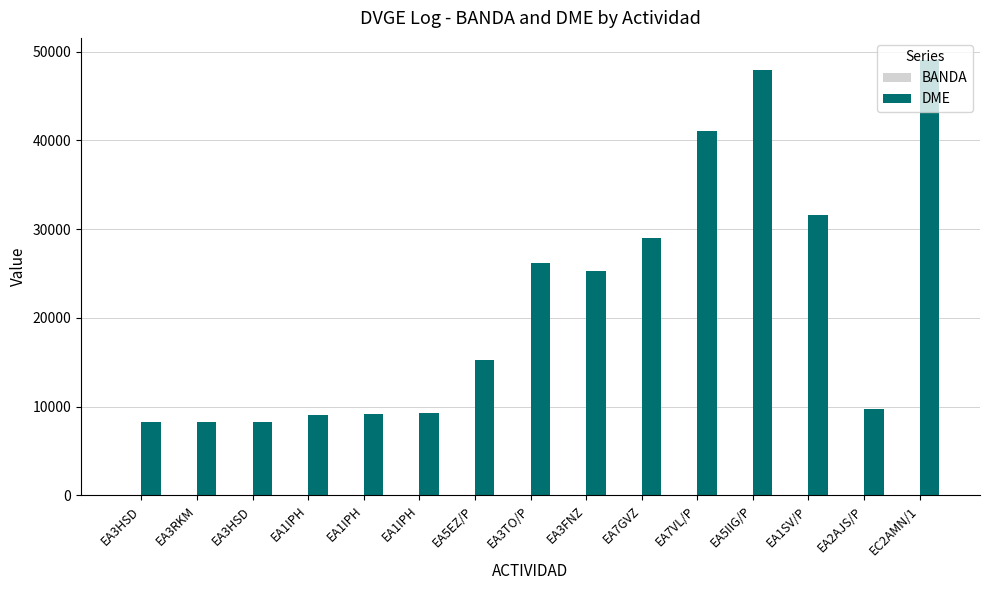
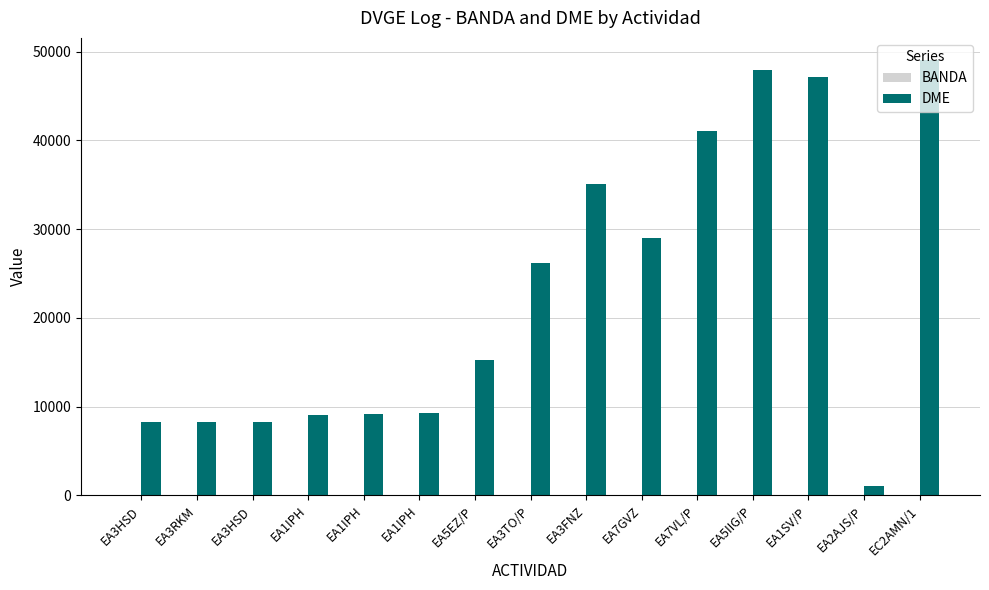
DME, EA3FNZ: 25000 -> 35000
DME, EA1SV/P: 32000 -> 47000
DME, EA2AJS/P: 10000 -> 1000
